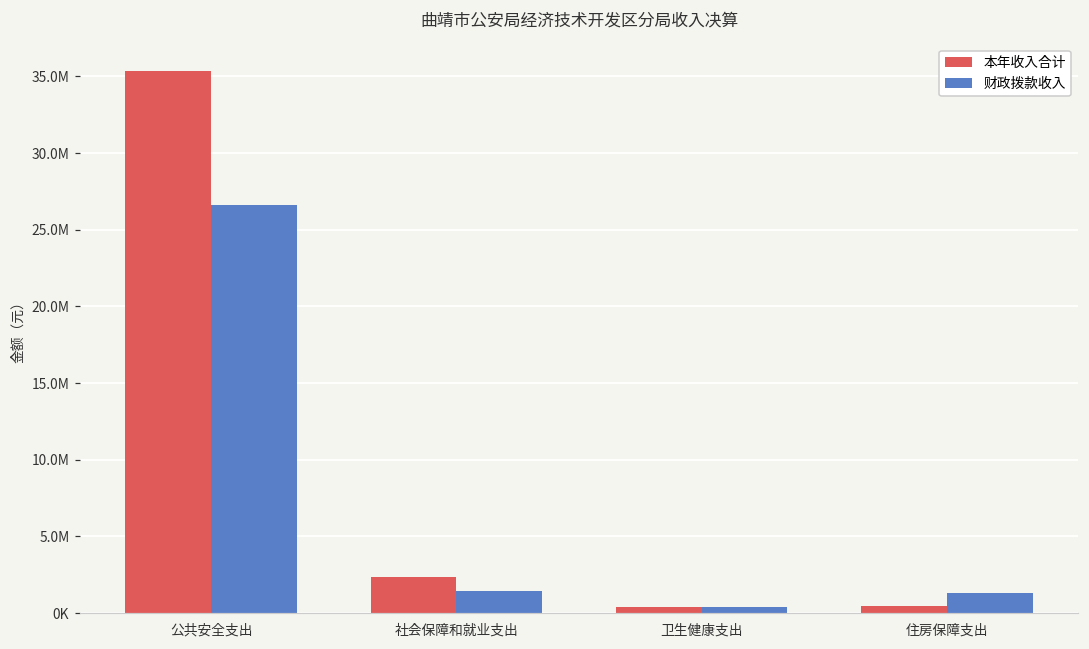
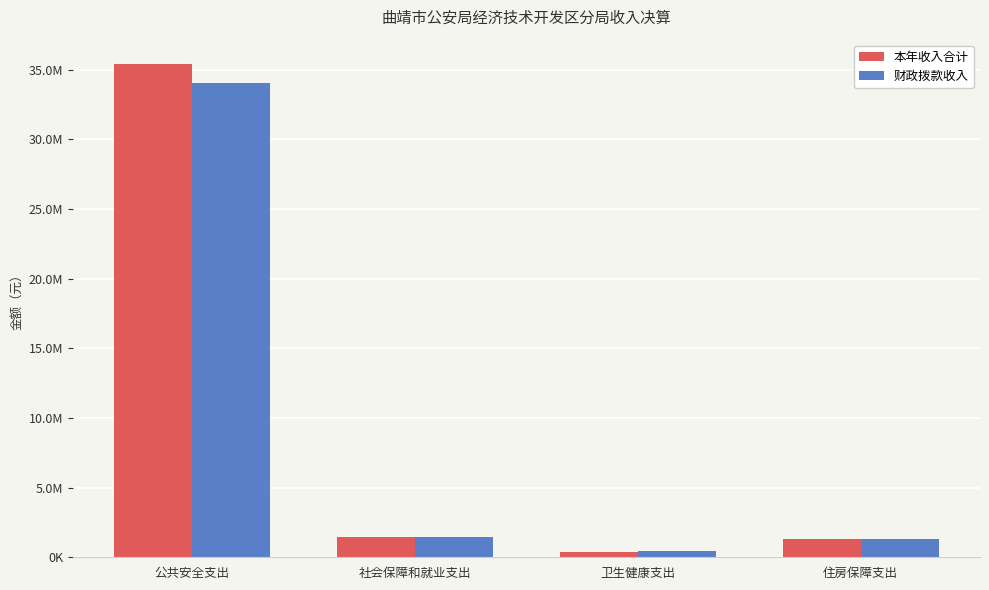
财政拨款收入, 公共安全支出: 26600000 -> 34100000
本年收入合计, 社会保障和就业支出: 2300000 -> 1500000
本年收入合计, 住房保障支出: 500000 -> 1300000
